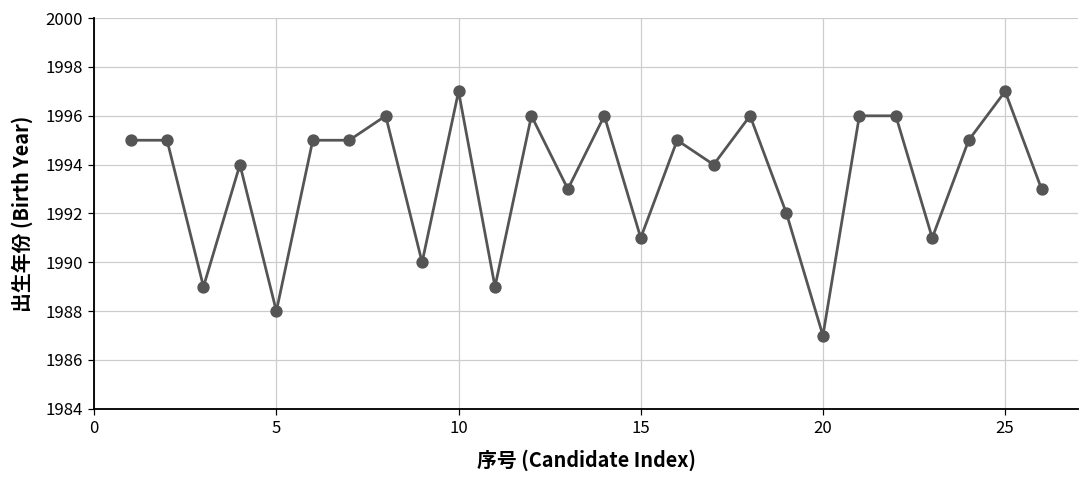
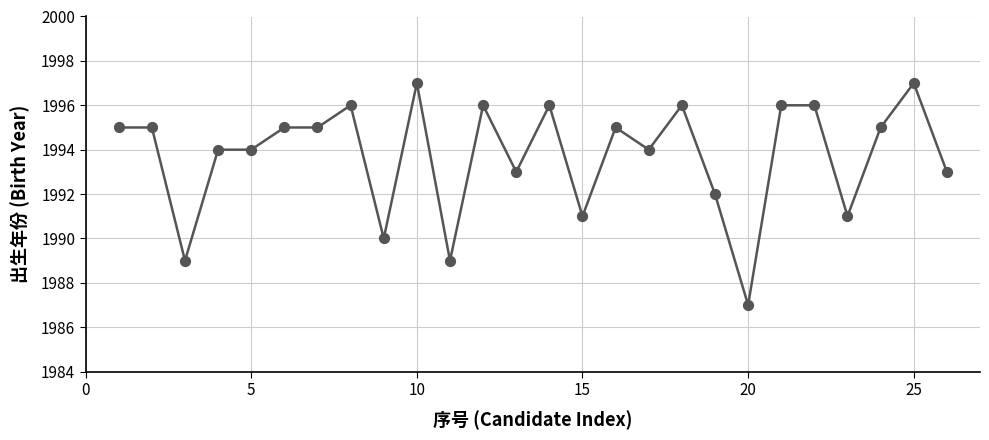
5: 1988 -> 1994
